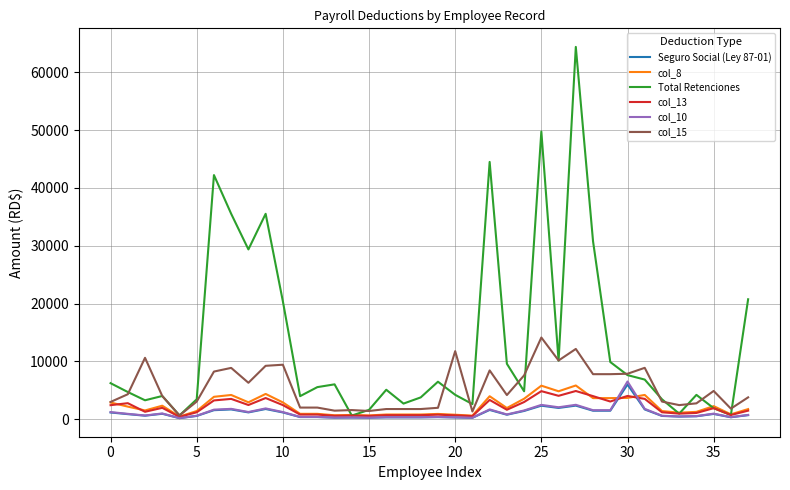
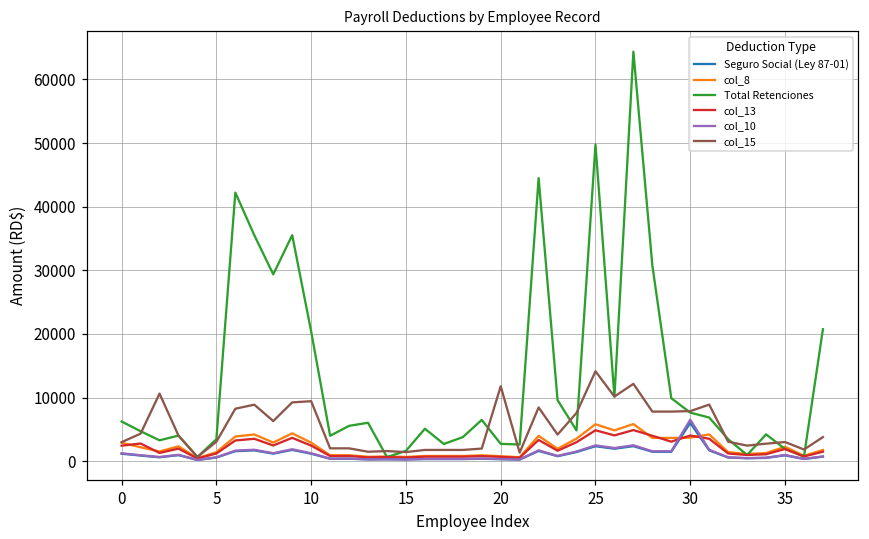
Total Retenciones, 20: 4000 -> 3000
col_15, 35: 5000 -> 3000
